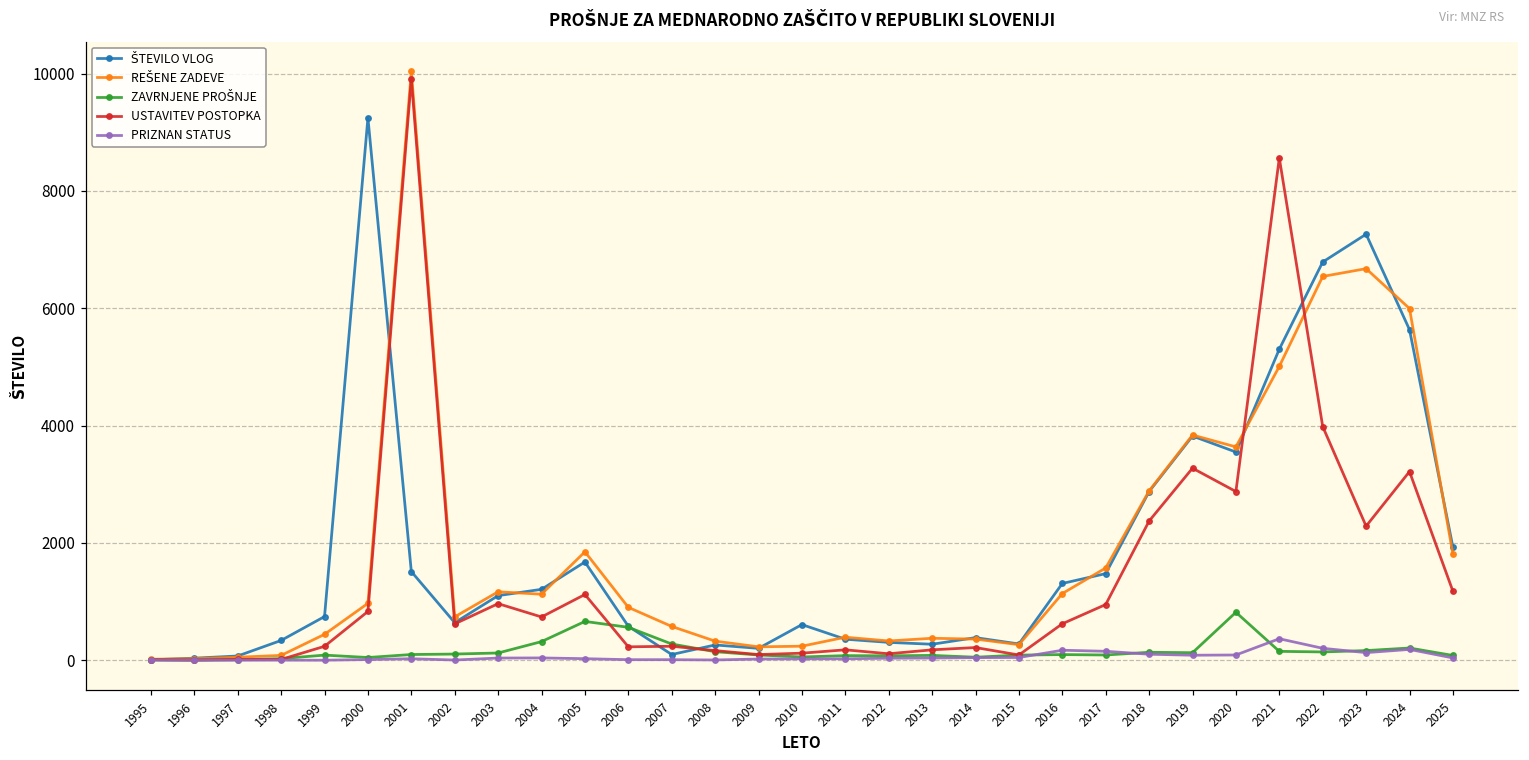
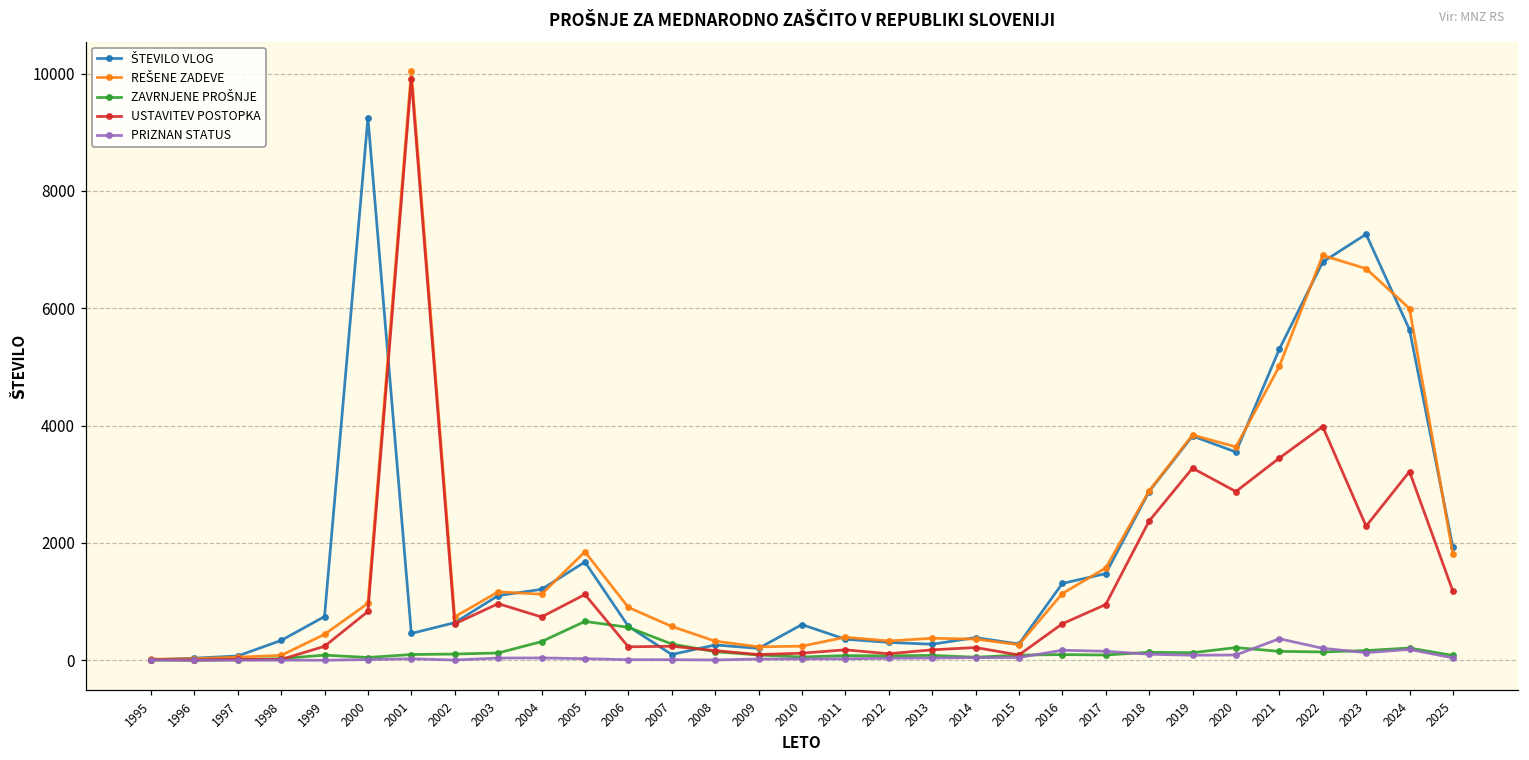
ŠTEVILO VLOG, 2001: 1500 -> 500
ZAVRNJENE PROŠNJE, 2020: 800 -> 200
USTAVITEV POSTOPKA, 2021: 8600 -> 3400
REŠENE ZADEVE, 2022: 6500 -> 6900
